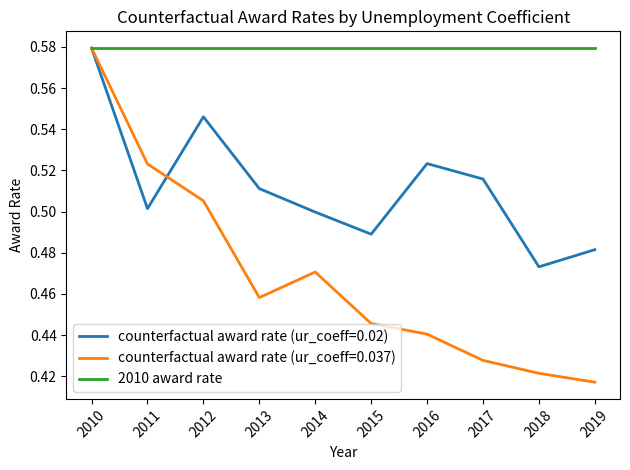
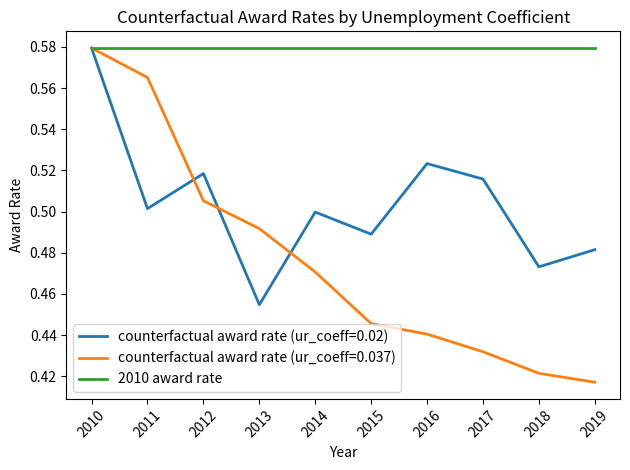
counterfactual award rate (ur_coeff=0.037), 2011: 0.523 -> 0.565
counterfactual award rate (ur_coeff=0.02), 2012: 0.546 -> 0.518
counterfactual award rate (ur_coeff=0.02), 2013: 0.511 -> 0.455
counterfactual award rate (ur_coeff=0.037), 2013: 0.458 -> 0.492
counterfactual award rate (ur_coeff=0.037), 2017: 0.428 -> 0.432
